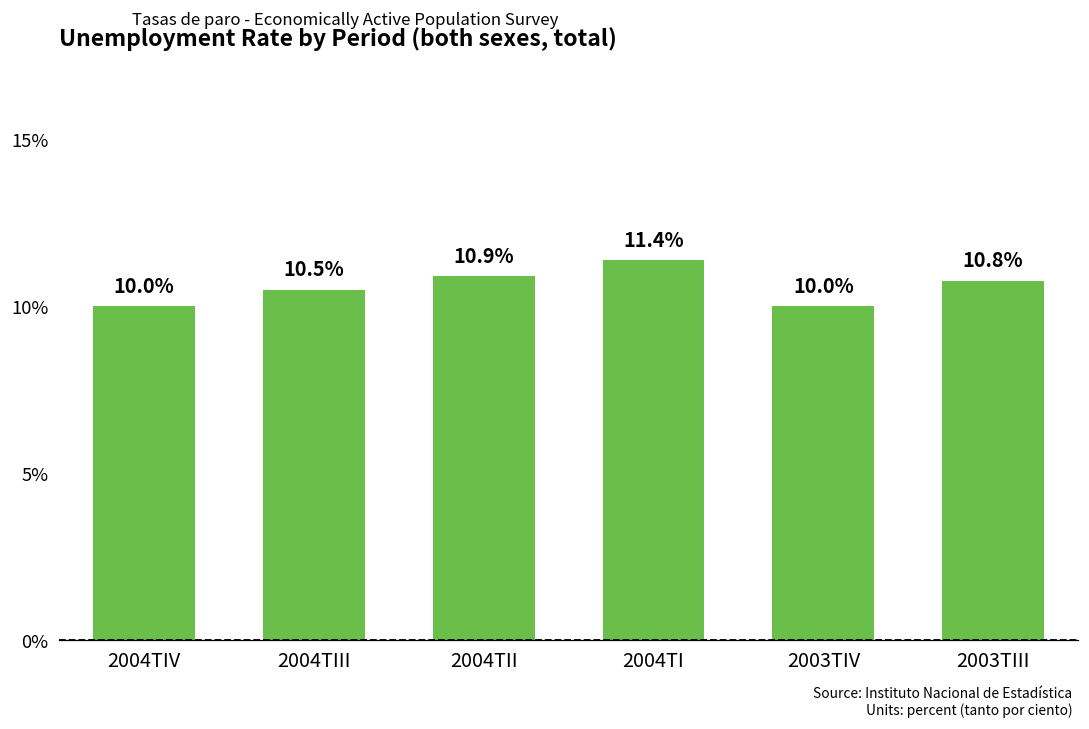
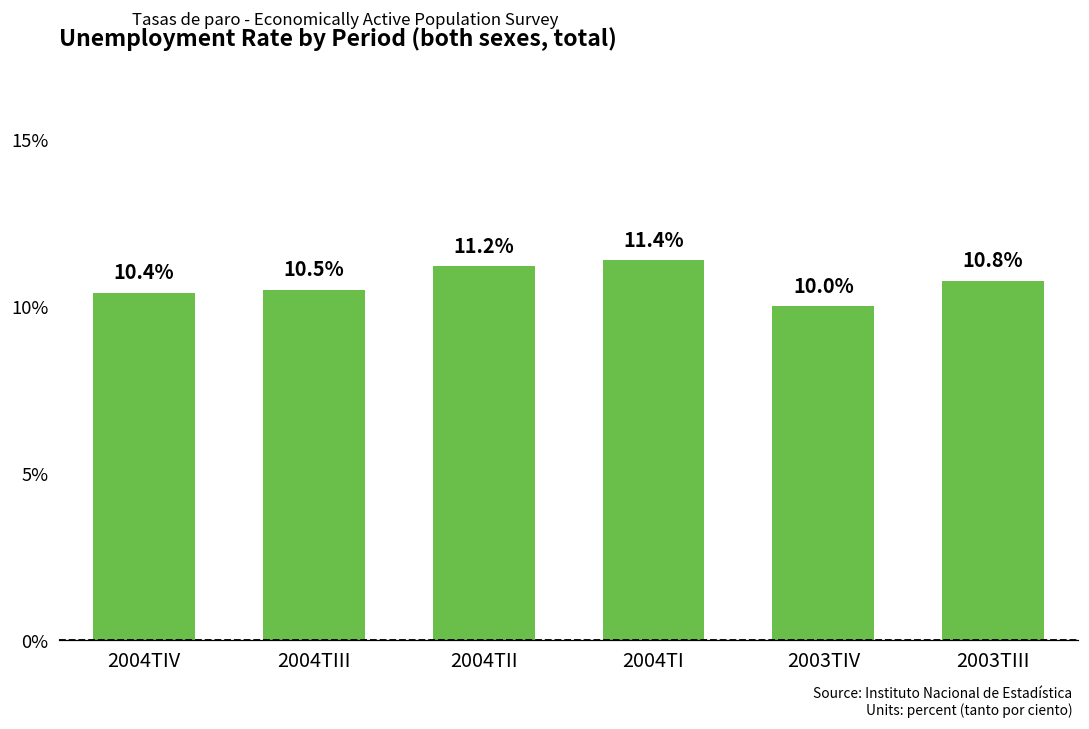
2004TIV: 10.0% -> 10.4%
2004TII: 10.9% -> 11.2%
